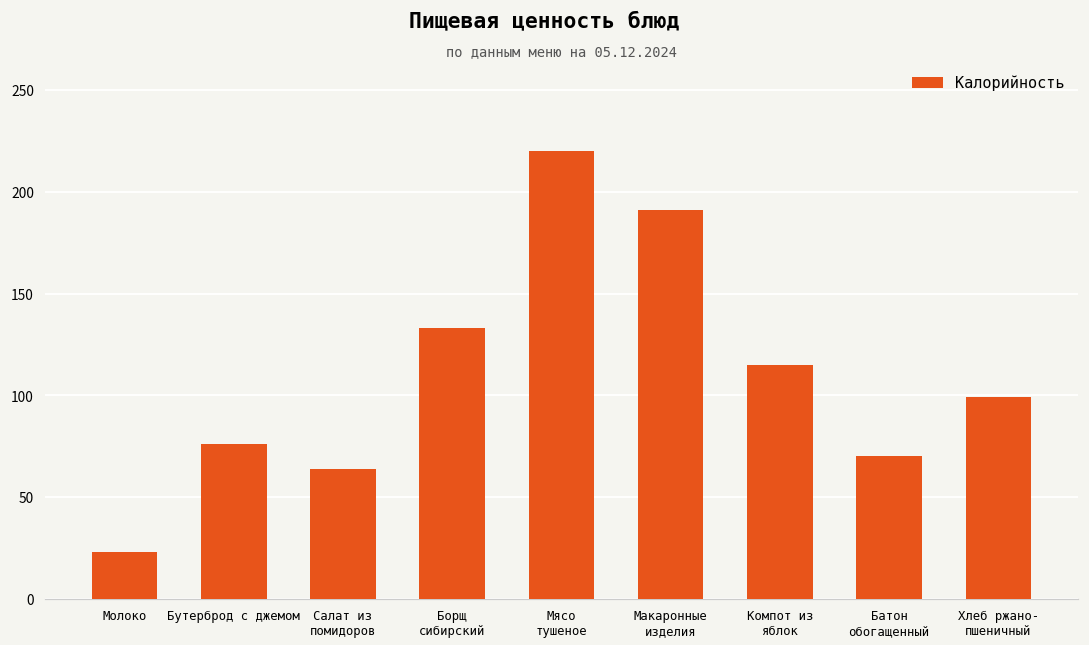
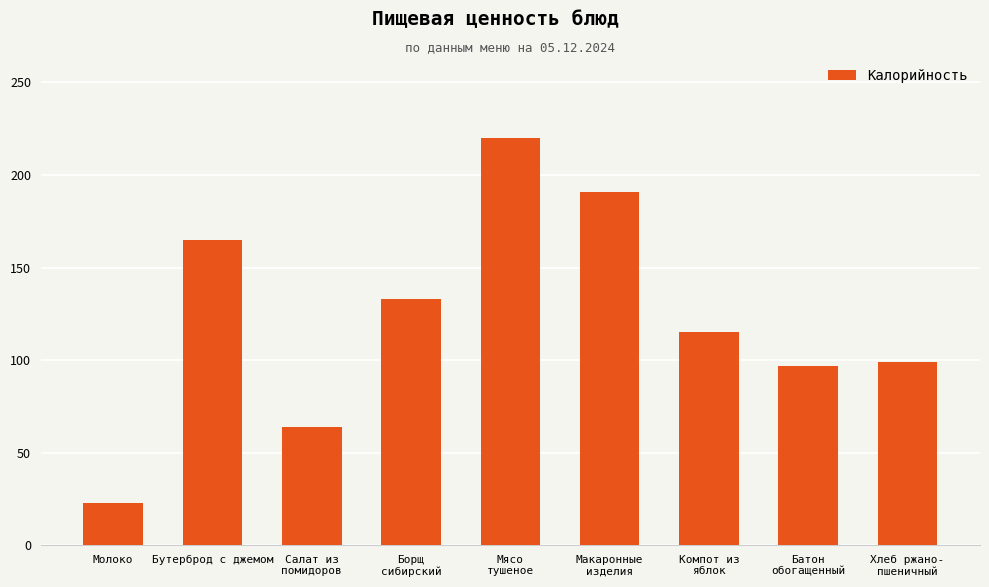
Бутерброд с джемом: 76 -> 165
Батон обогащенный: 70 -> 97
